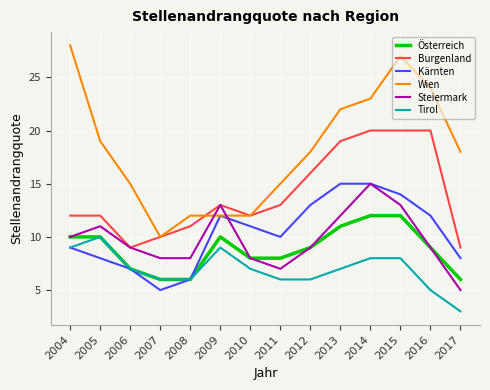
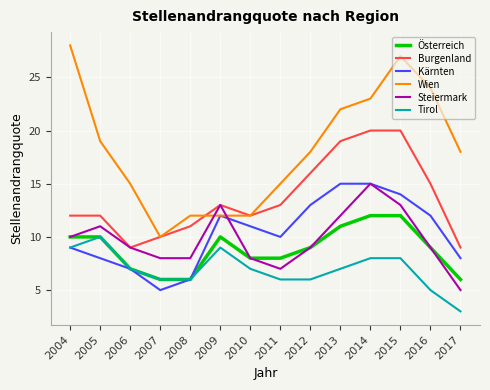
Burgenland, 2016: 20 -> 15
